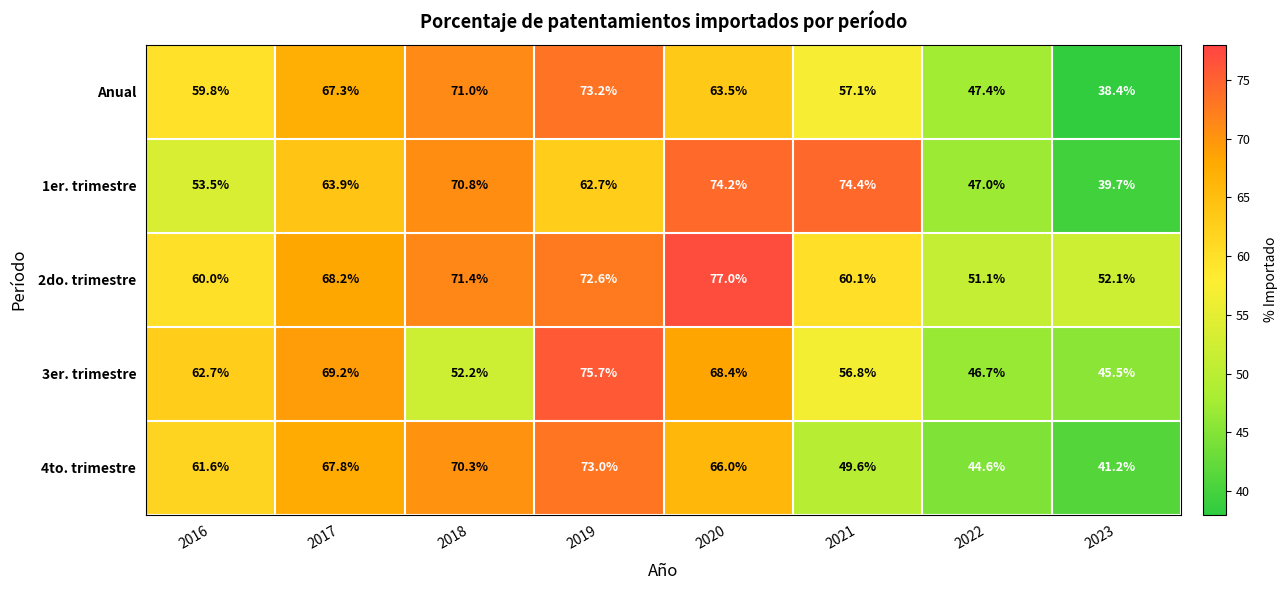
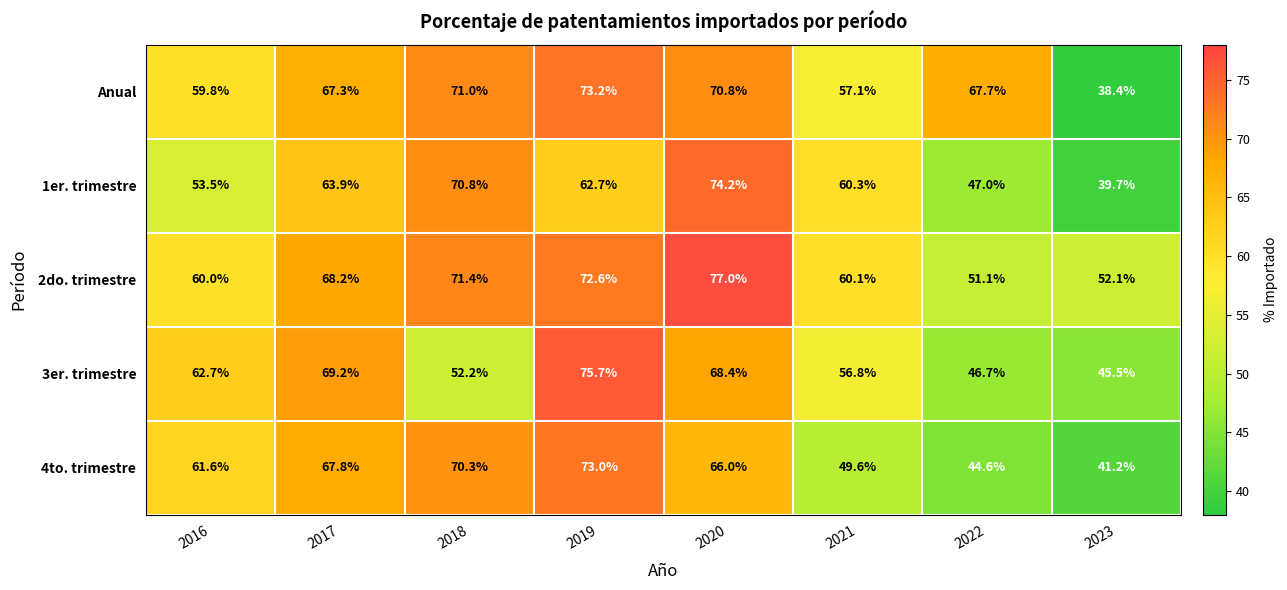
Anual, 2020: 63.5% -> 70.8%
Anual, 2022: 47.4% -> 67.7%
1er. trimestre, 2021: 74.4% -> 60.3%
